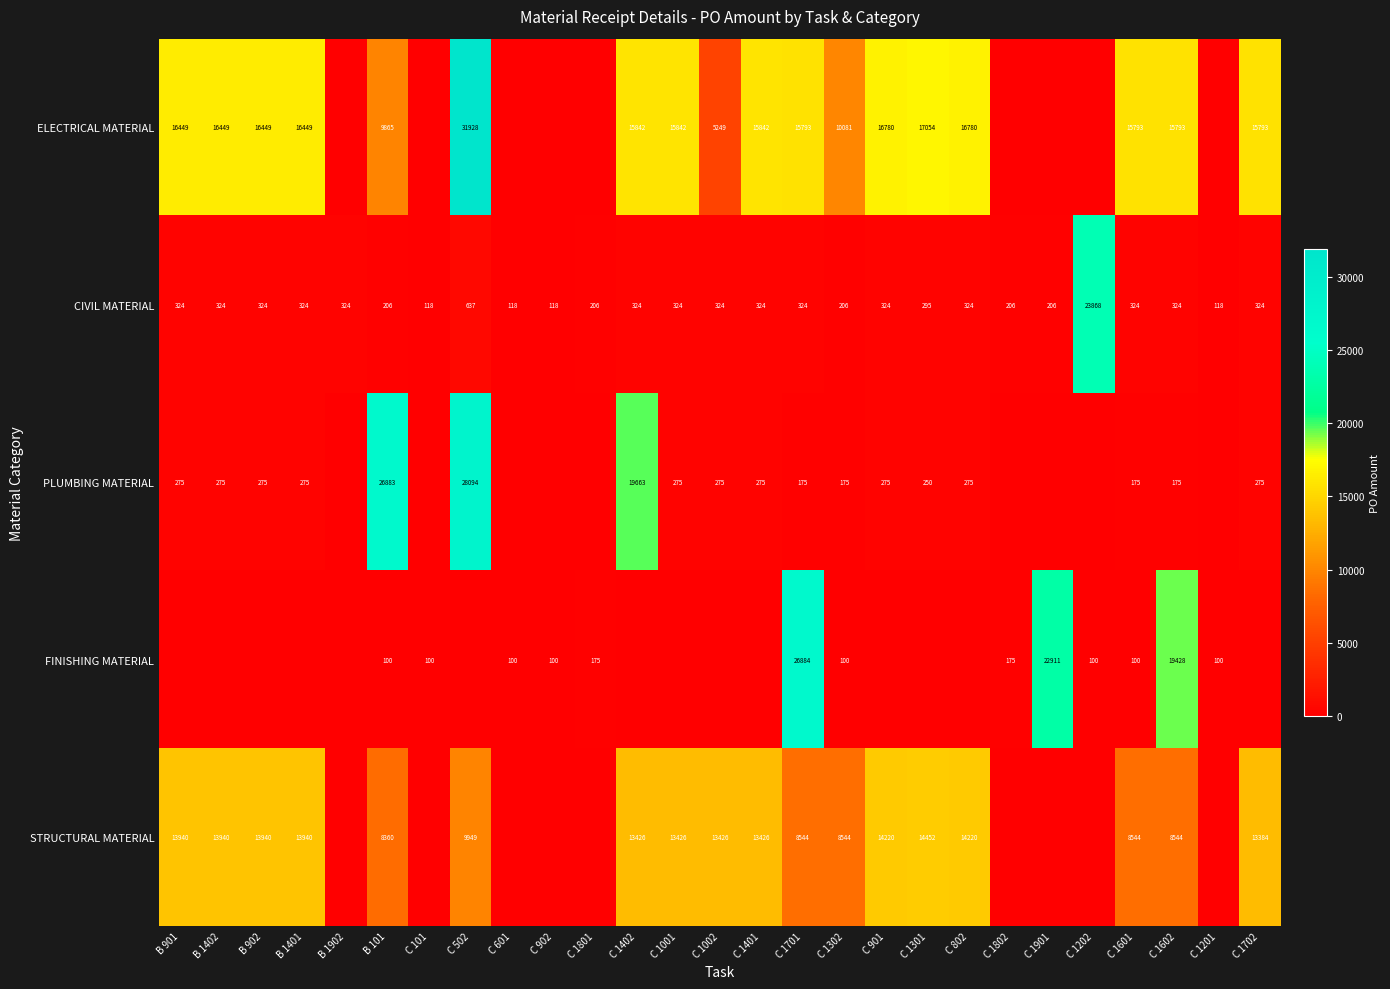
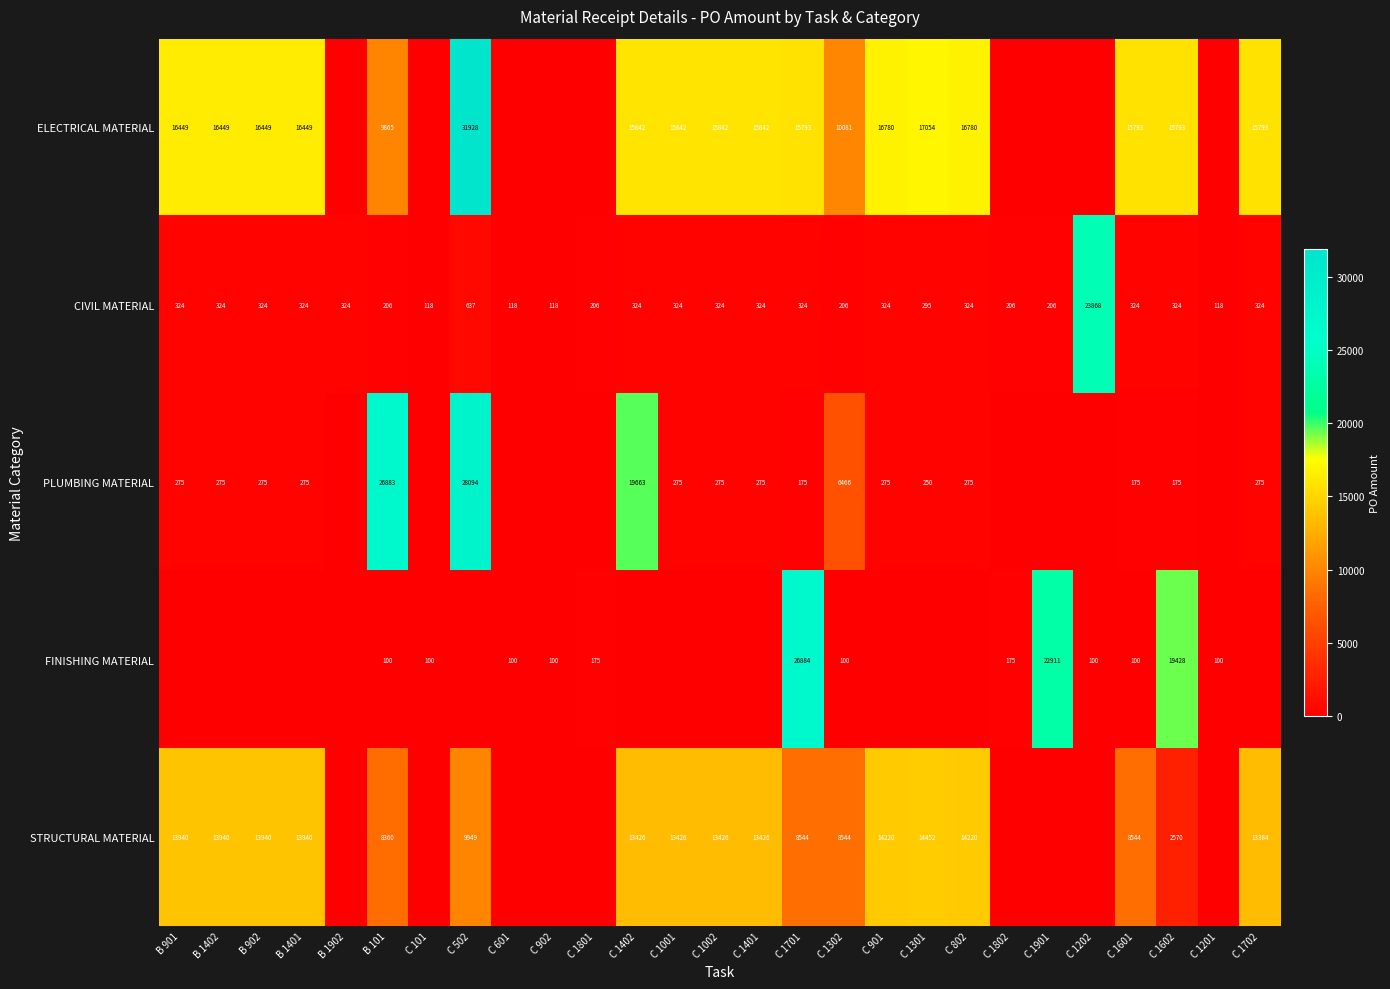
ELECTRICAL MATERIAL, C 1002: 5249 -> 15842
PLUMBING MATERIAL, C 1302: 175 -> 6466
STRUCTURAL MATERIAL, C 1602: 8544 -> 2570
